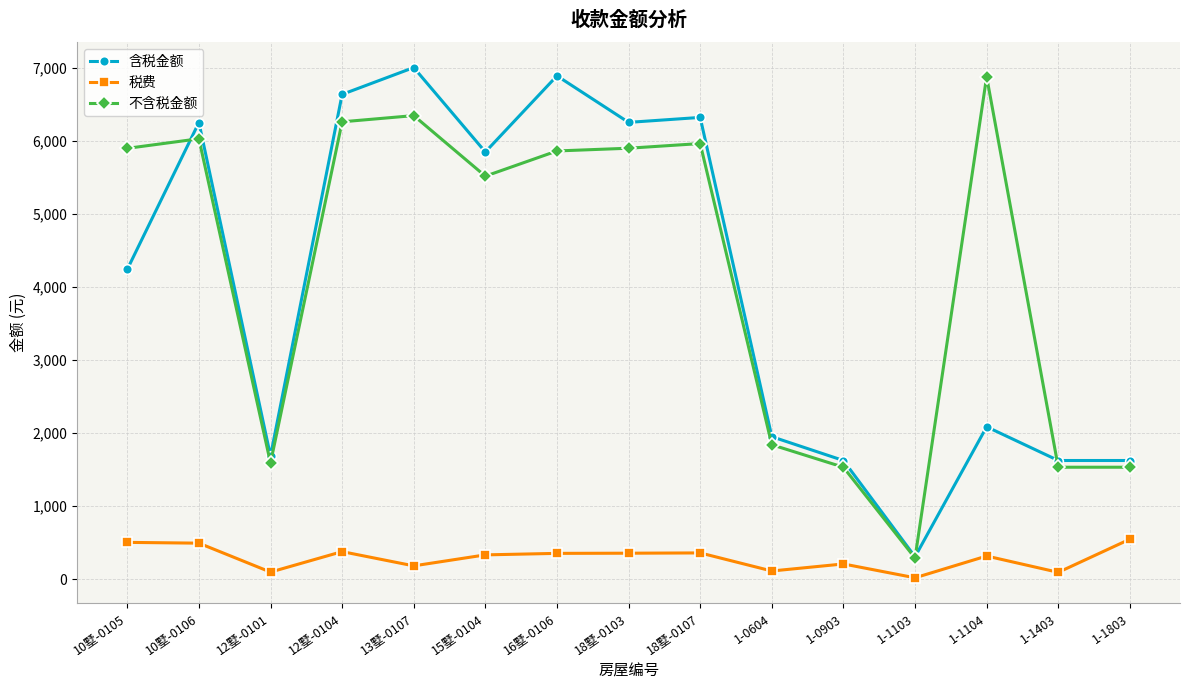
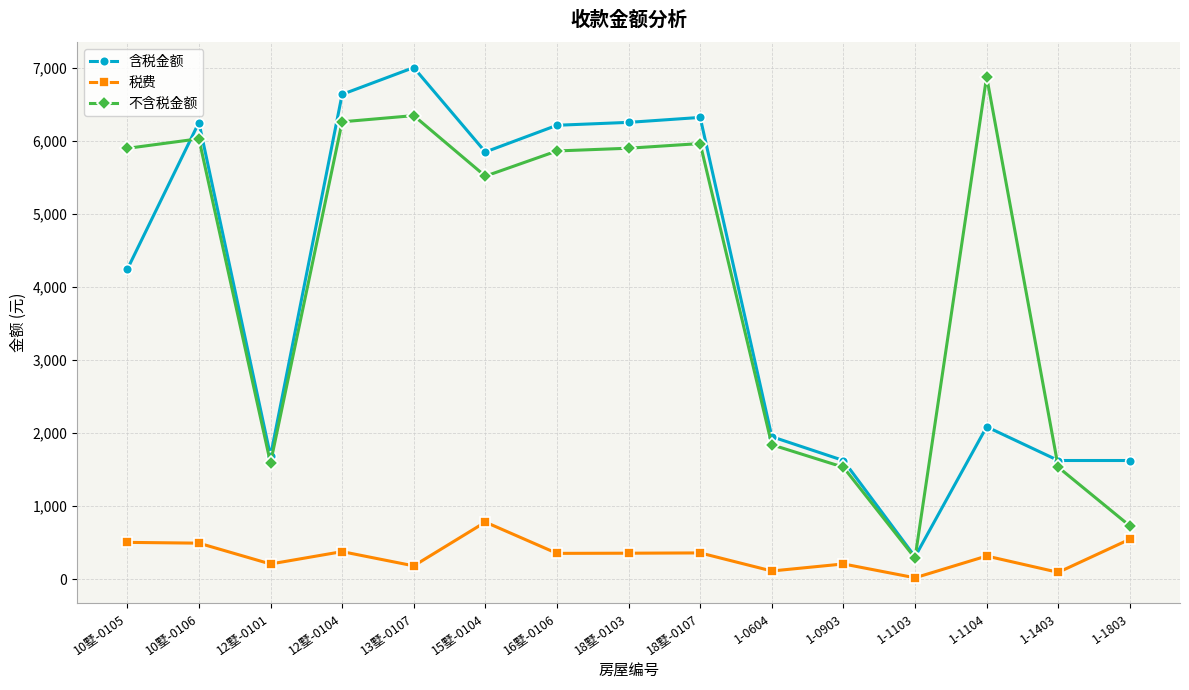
税费, 12墅-0101: 100 -> 200
税费, 15墅-0104: 300 -> 800
含税金额, 16墅-0106: 6,900 -> 6,200
不含税金额, 1-1803: 1,500 -> 700
